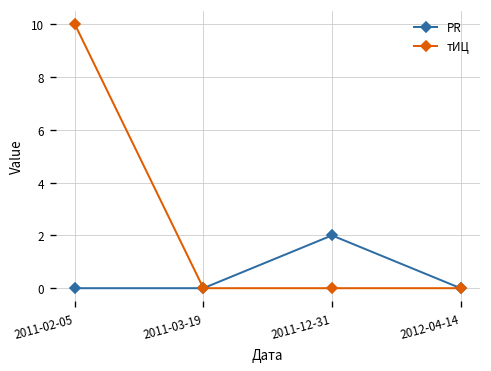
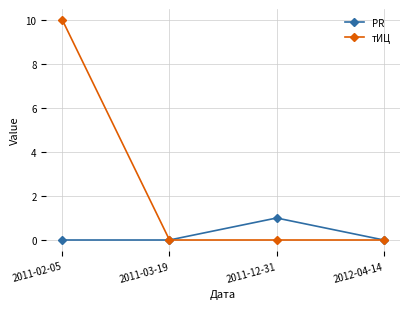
PR, 2011-12-31: 2 -> 1
